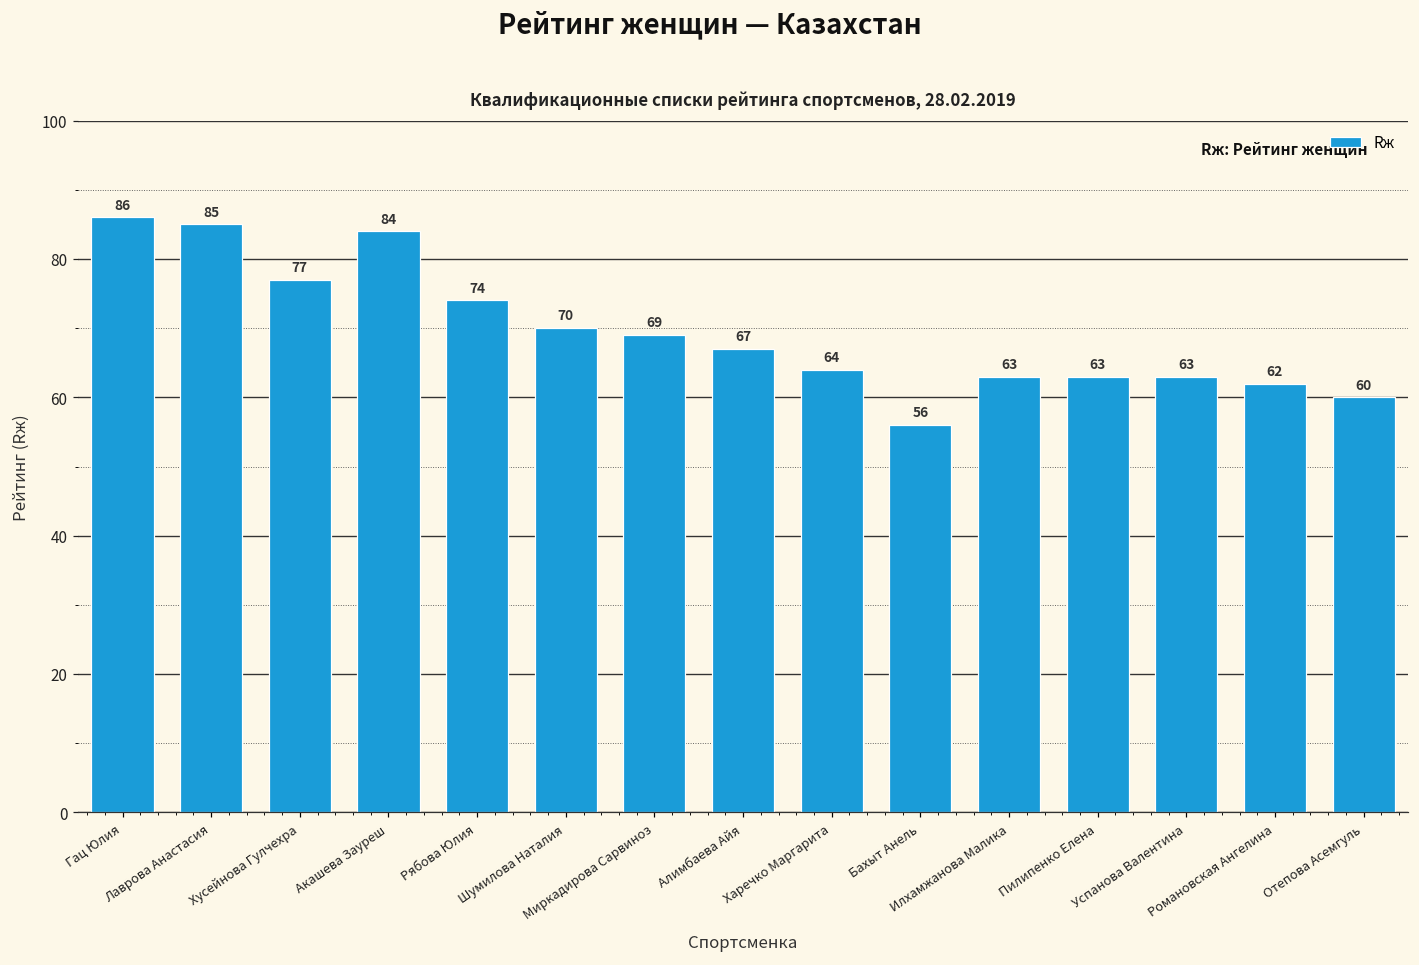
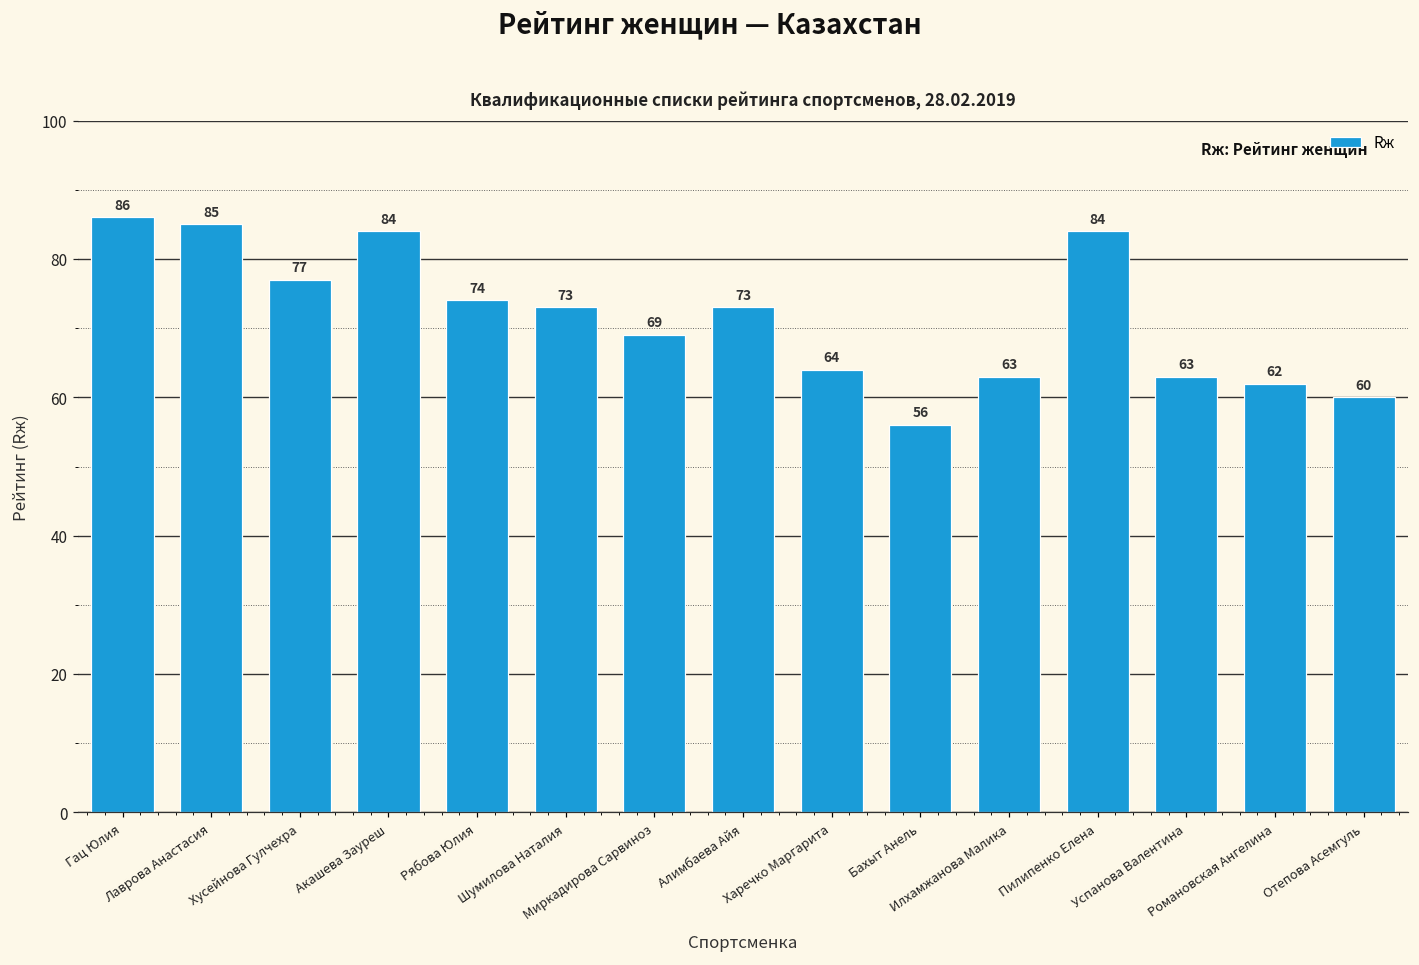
Шумилова Наталия: 70 -> 73
Алимбаева Айя: 67 -> 73
Пилипенко Елена: 63 -> 84
